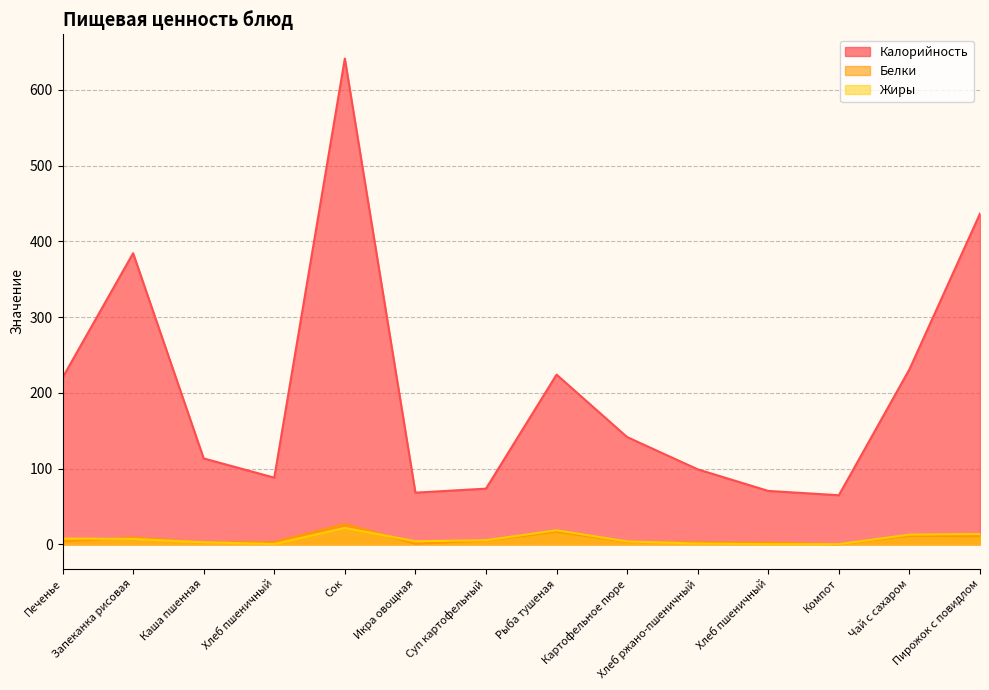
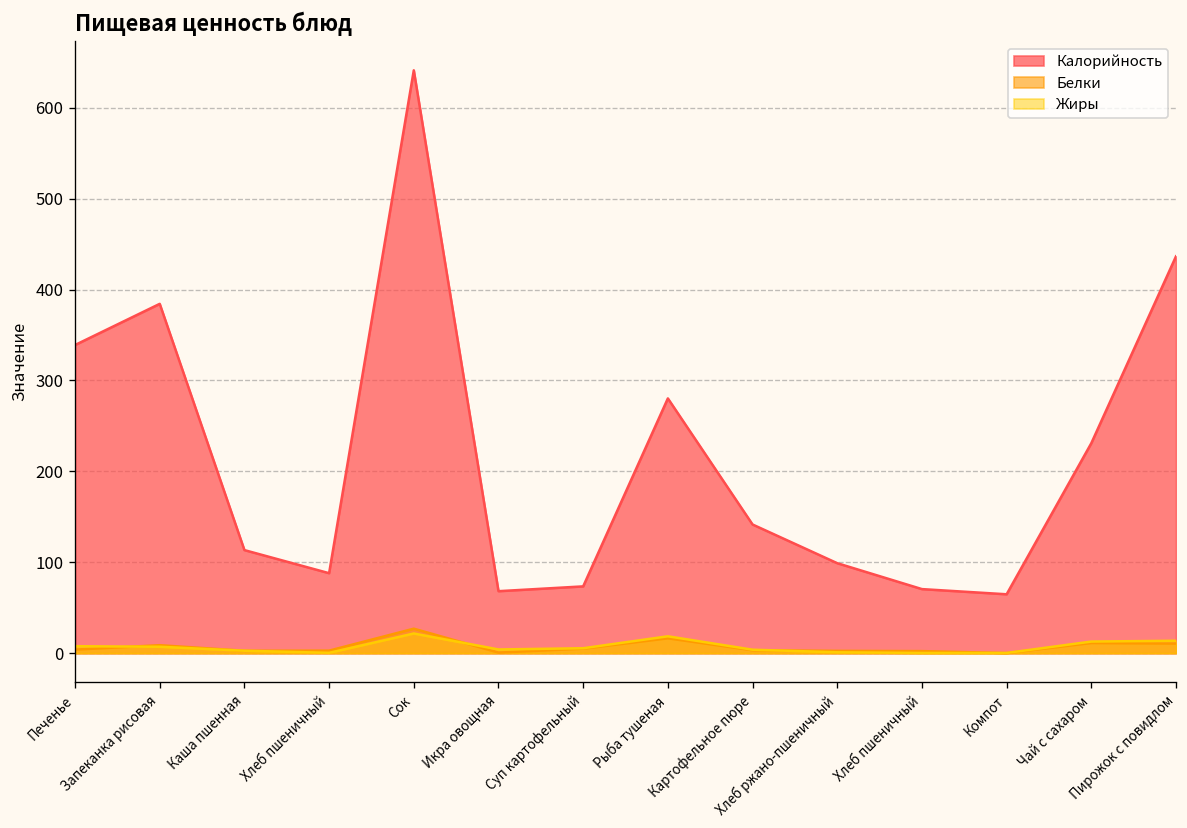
Калорийность, Печенье: 220 -> 340
Калорийность, Рыба тушеная: 220 -> 280
